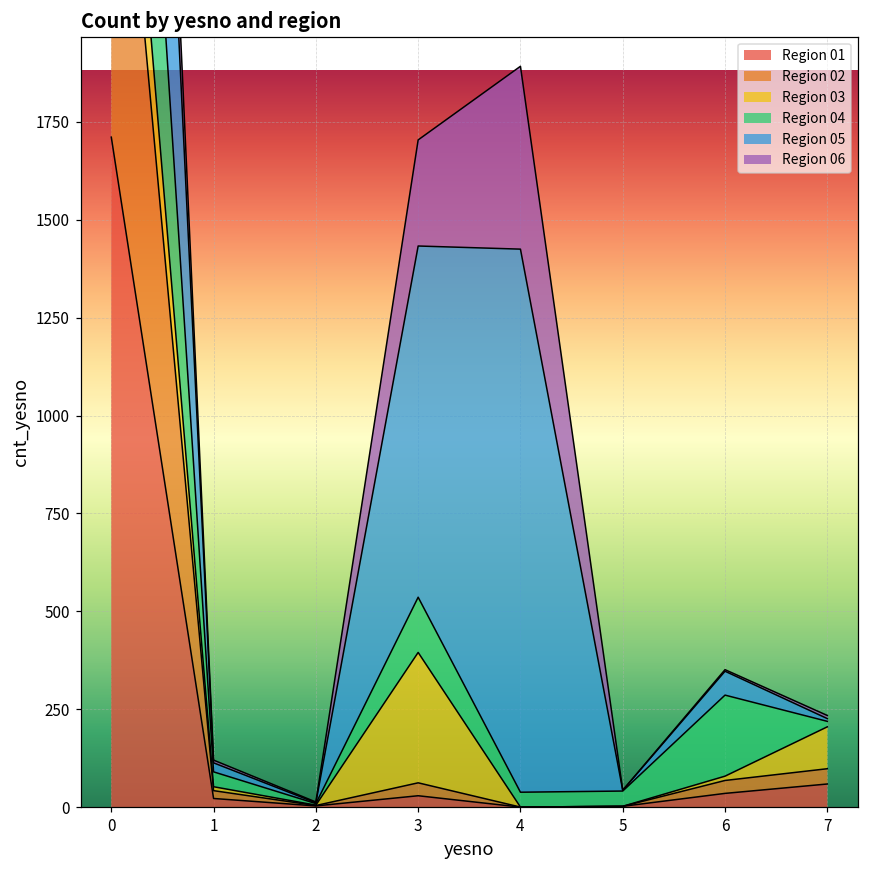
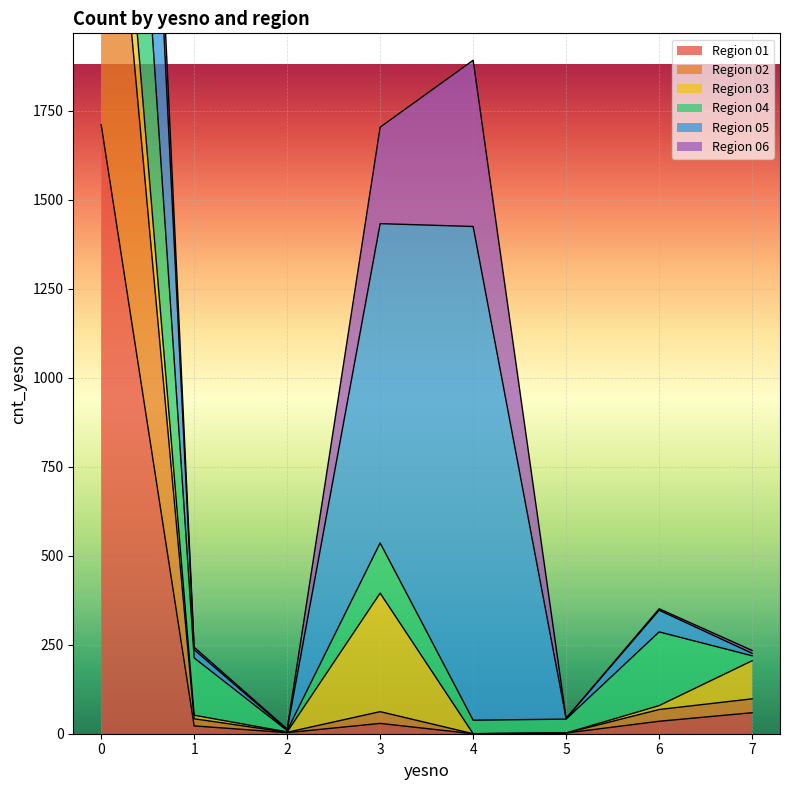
Region 04, 1: 40 -> 160
